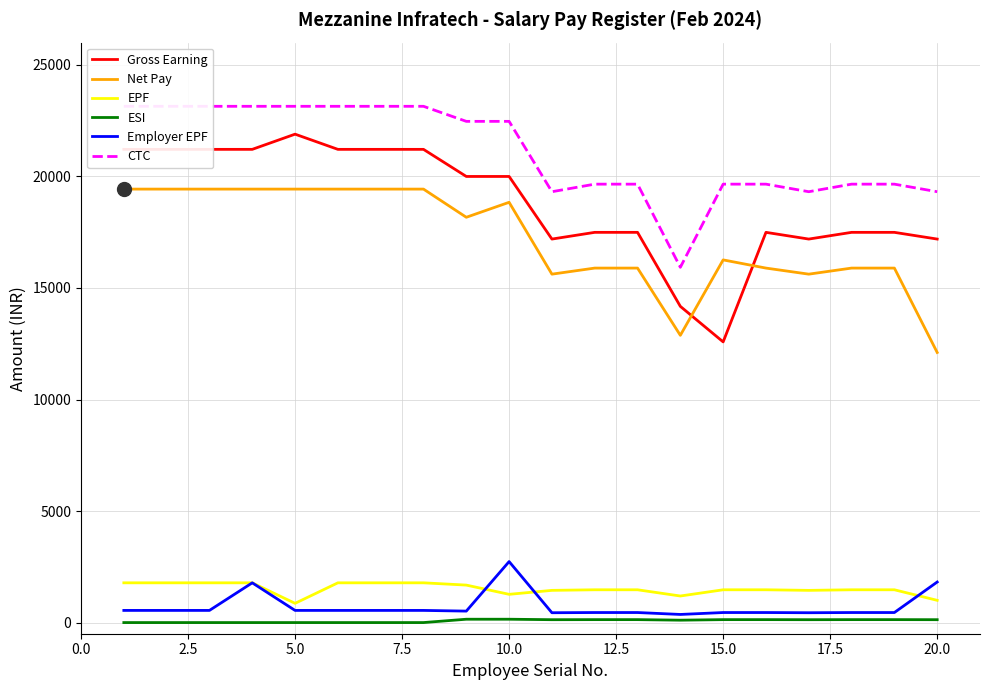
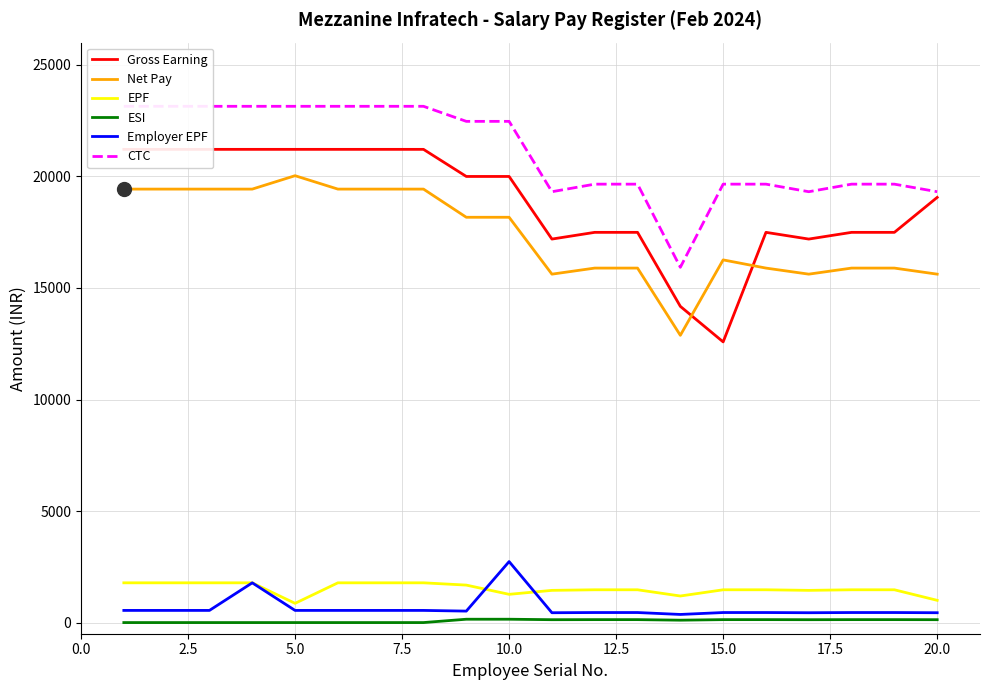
Gross Earning, 5.0: 21900 -> 21200
Net Pay, 5.0: 19400 -> 20000
Net Pay, 10.0: 18800 -> 18200
Gross Earning, 20.0: 17200 -> 19100
Net Pay, 20.0: 12100 -> 15600
Employer EPF, 20.0: 1800 -> 400
